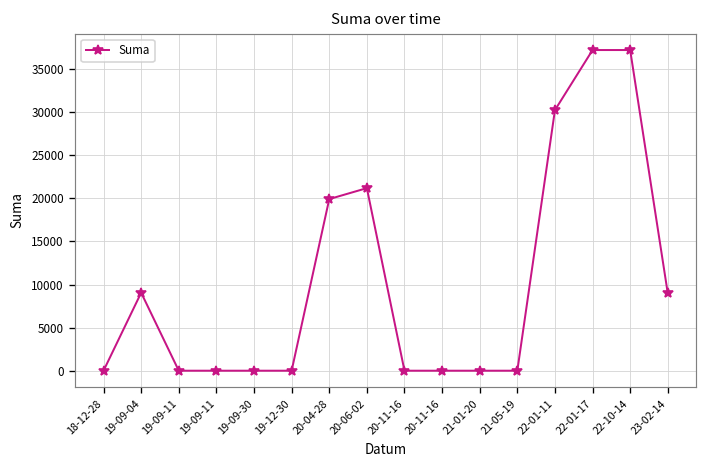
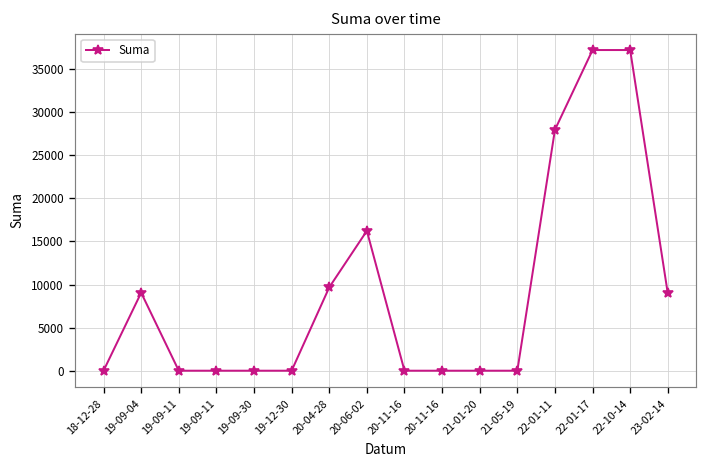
20-04-28: 20000 -> 10000
20-06-02: 21000 -> 16000
22-01-11: 30000 -> 28000
